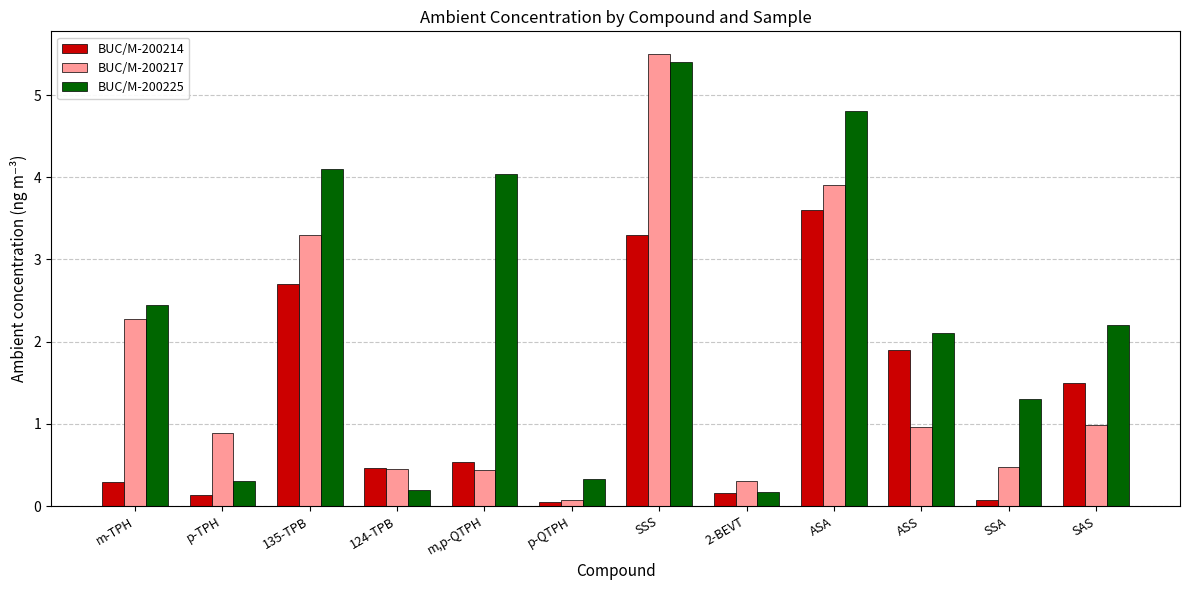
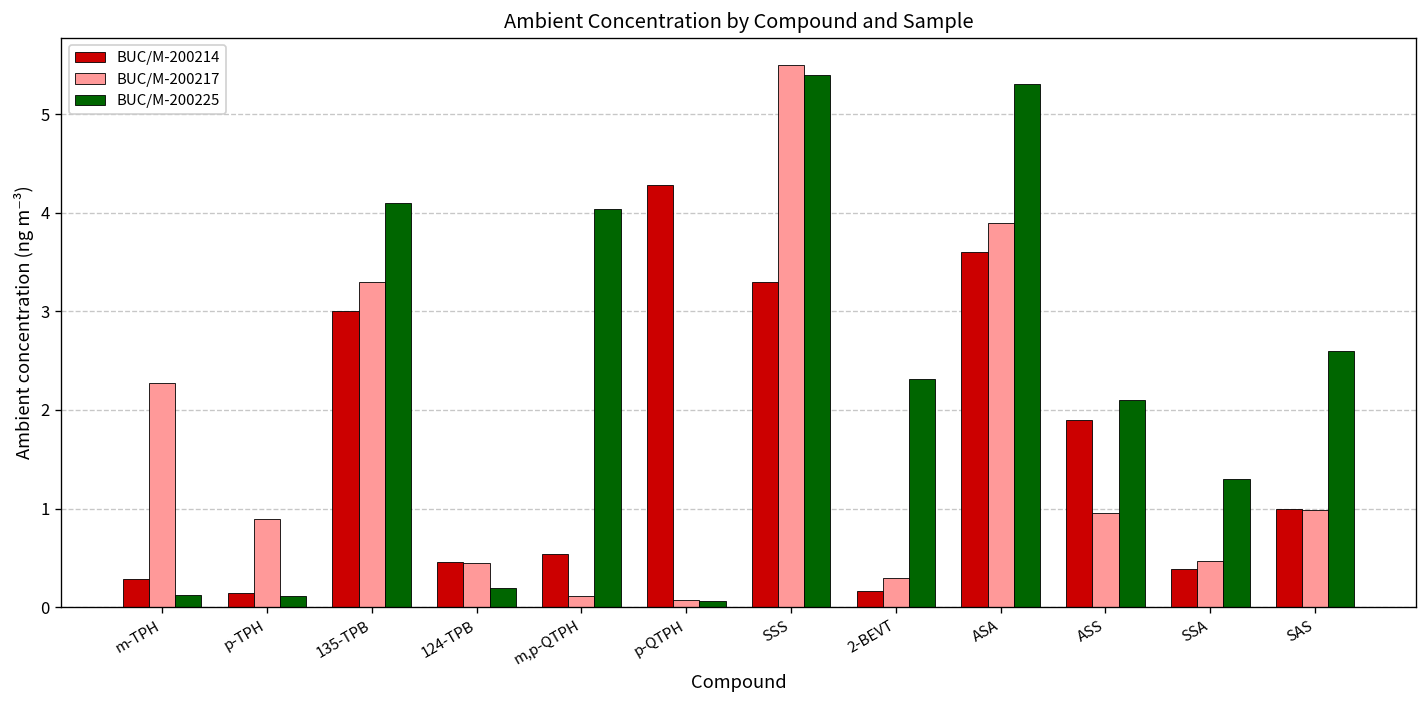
BUC/M-200225, m-TPH: 2.5 -> 0.1
BUC/M-200225, p-TPH: 0.3 -> 0.1
BUC/M-200214, 135-TPB: 2.7 -> 3.0
BUC/M-200217, m,p-QTPH: 0.4 -> 0.1
BUC/M-200214, p-QTPH: 0.0 -> 4.3
BUC/M-200225, p-QTPH: 0.3 -> 0.1
BUC/M-200225, 2-BEVT: 0.2 -> 2.3
BUC/M-200225, ASA: 4.8 -> 5.3
BUC/M-200214, SSA: 0.1 -> 0.4
BUC/M-200214, SAS: 1.5 -> 1.0
BUC/M-200225, SAS: 2.2 -> 2.6
